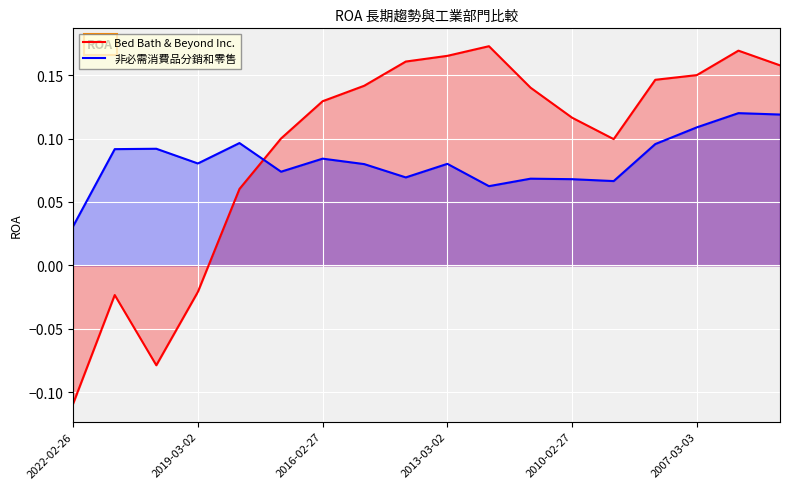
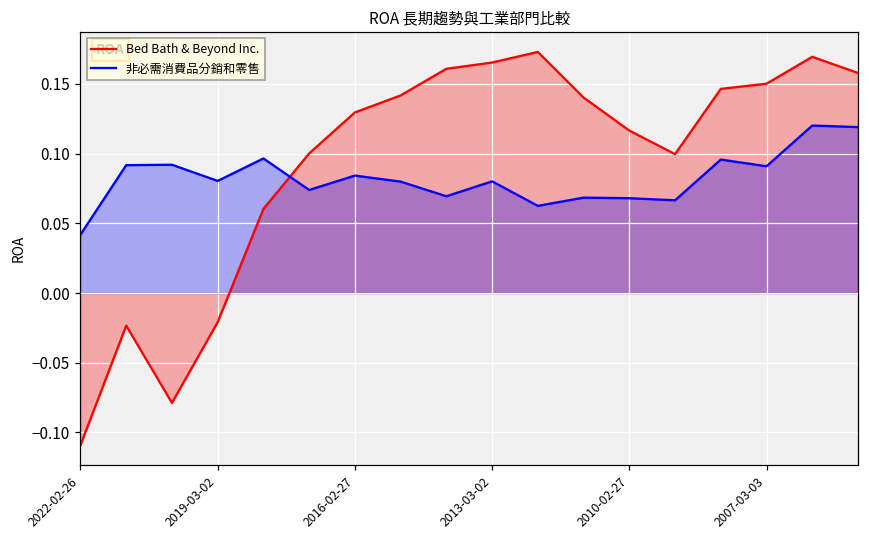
非必需消費品分銷和零售, 2022-02-26: 0.031 -> 0.042
非必需消費品分銷和零售, 2007-03-03: 0.109 -> 0.091
